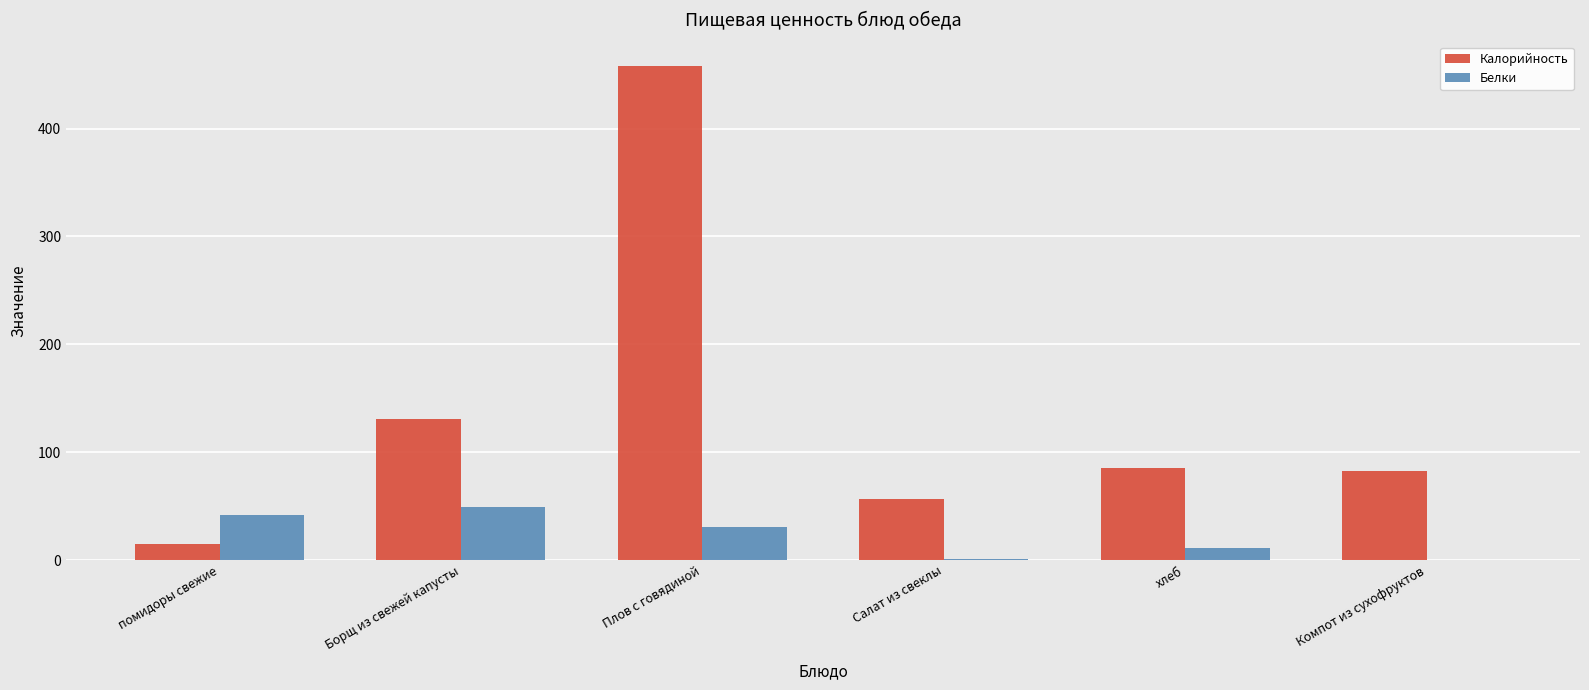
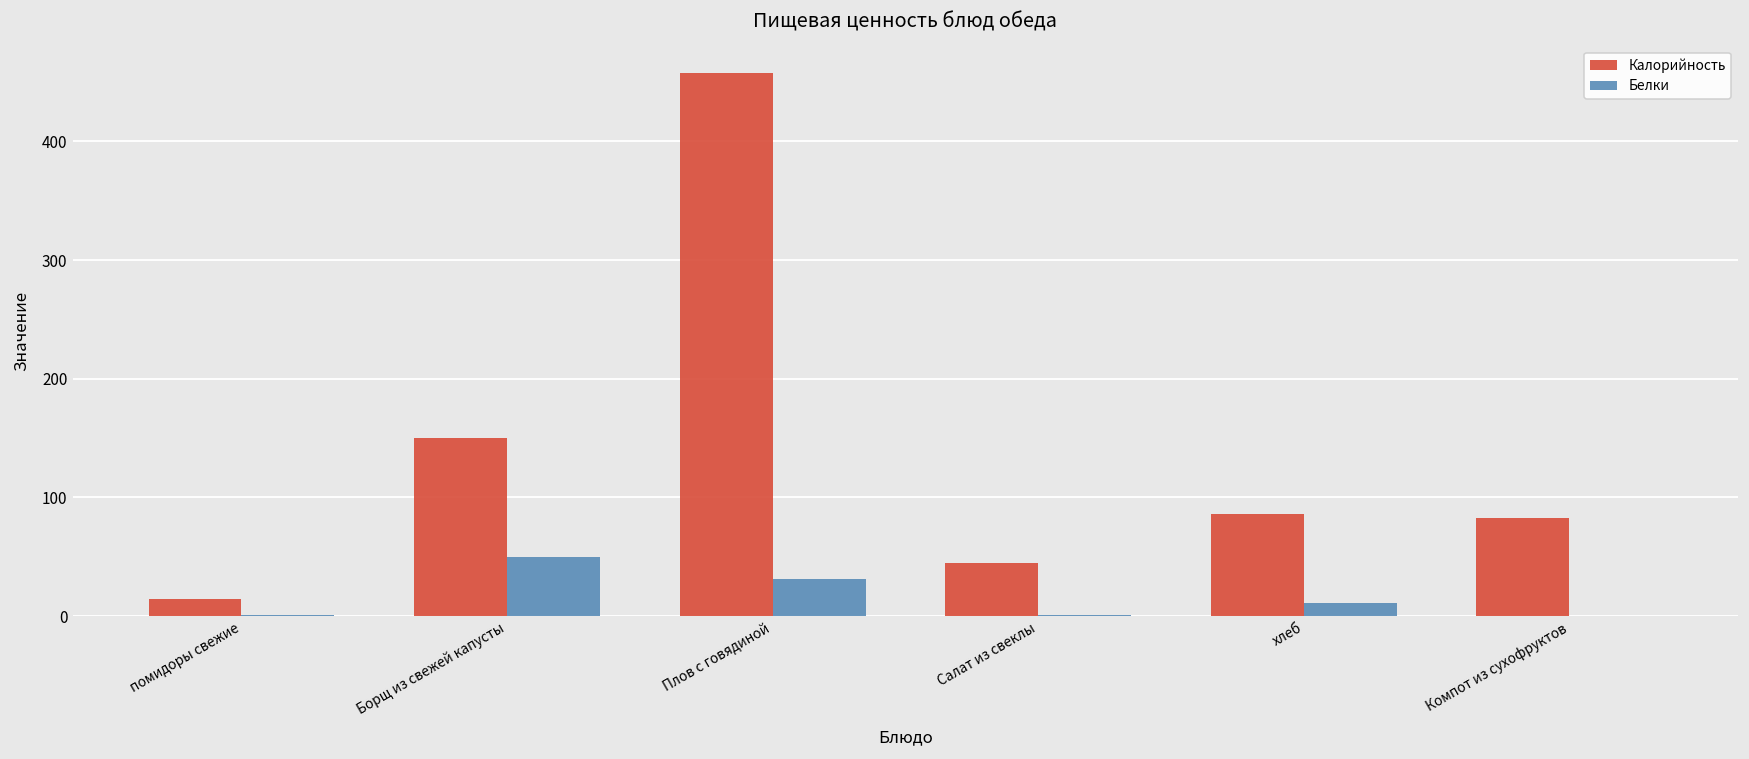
Белки, помидоры свежие: 42 -> 1
Калорийность, Борщ из свежей капусты: 131 -> 150
Калорийность, Салат из свеклы: 56 -> 44
